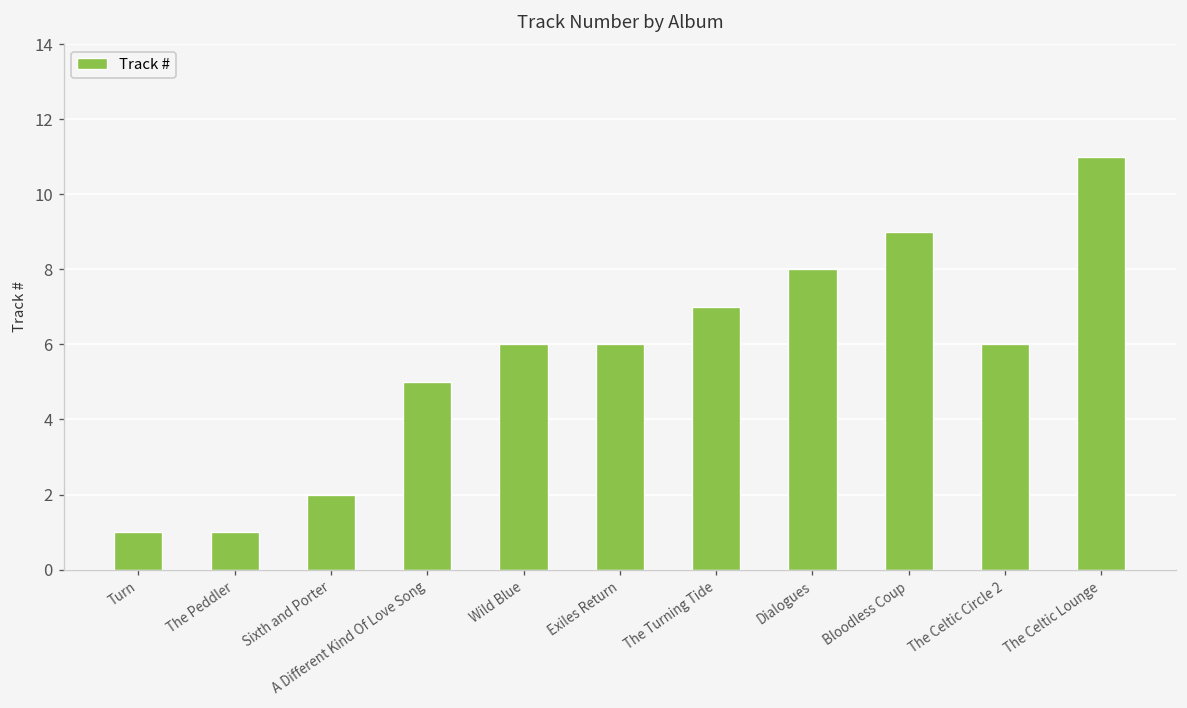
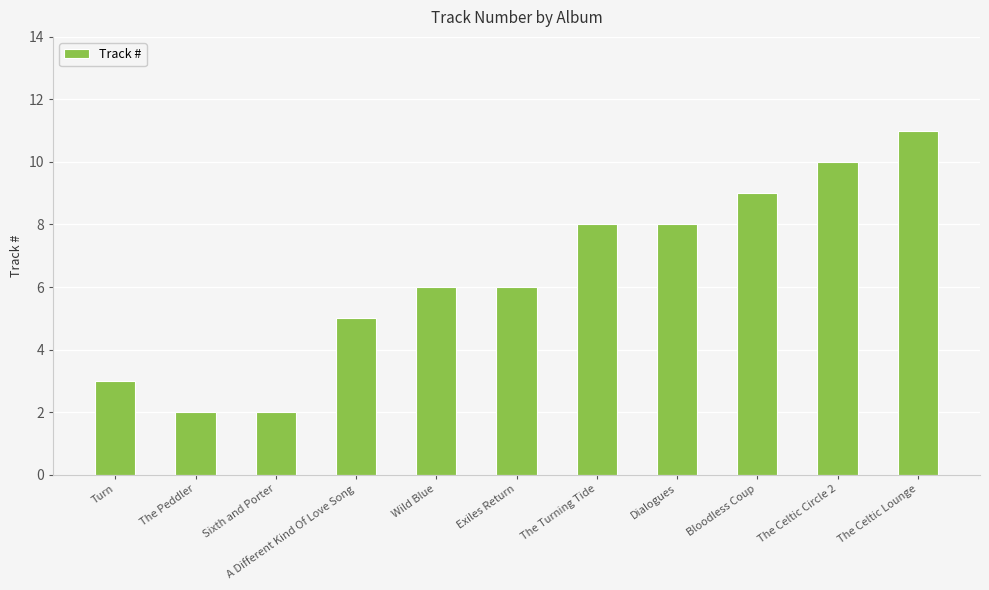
Turn: 1 -> 3
The Peddler: 1 -> 2
The Turning Tide: 7 -> 8
The Celtic Circle 2: 6 -> 10
